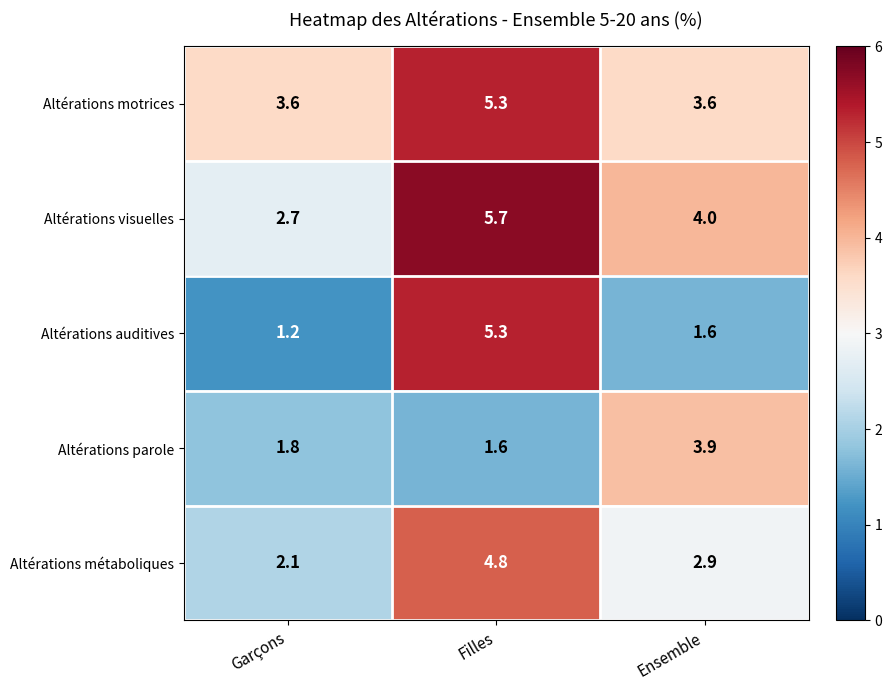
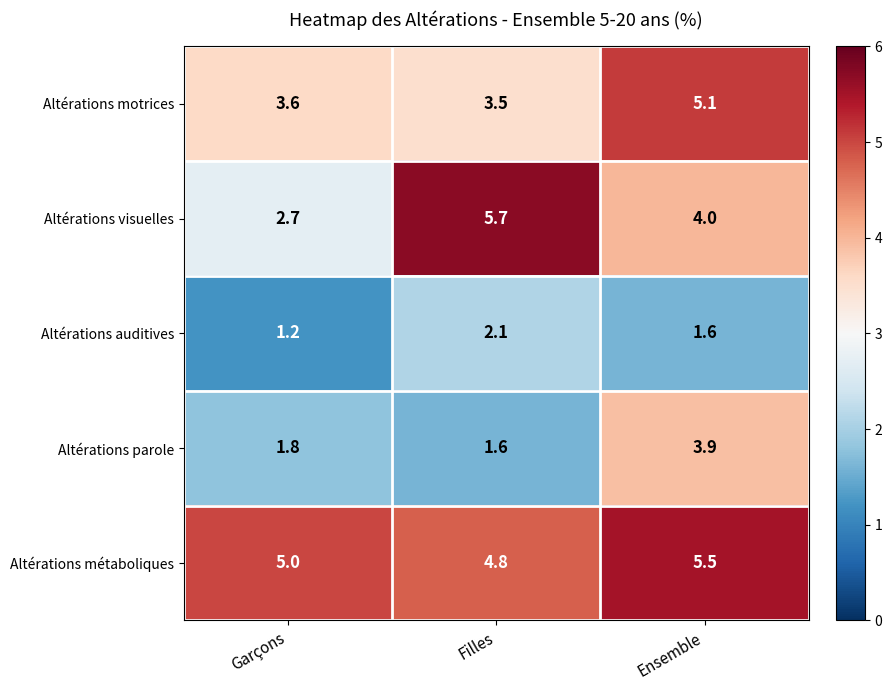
Altérations motrices, Filles: 5.3 -> 3.5
Altérations motrices, Ensemble: 3.6 -> 5.1
Altérations auditives, Filles: 5.3 -> 2.1
Altérations métaboliques, Garçons: 2.1 -> 5.0
Altérations métaboliques, Ensemble: 2.9 -> 5.5
